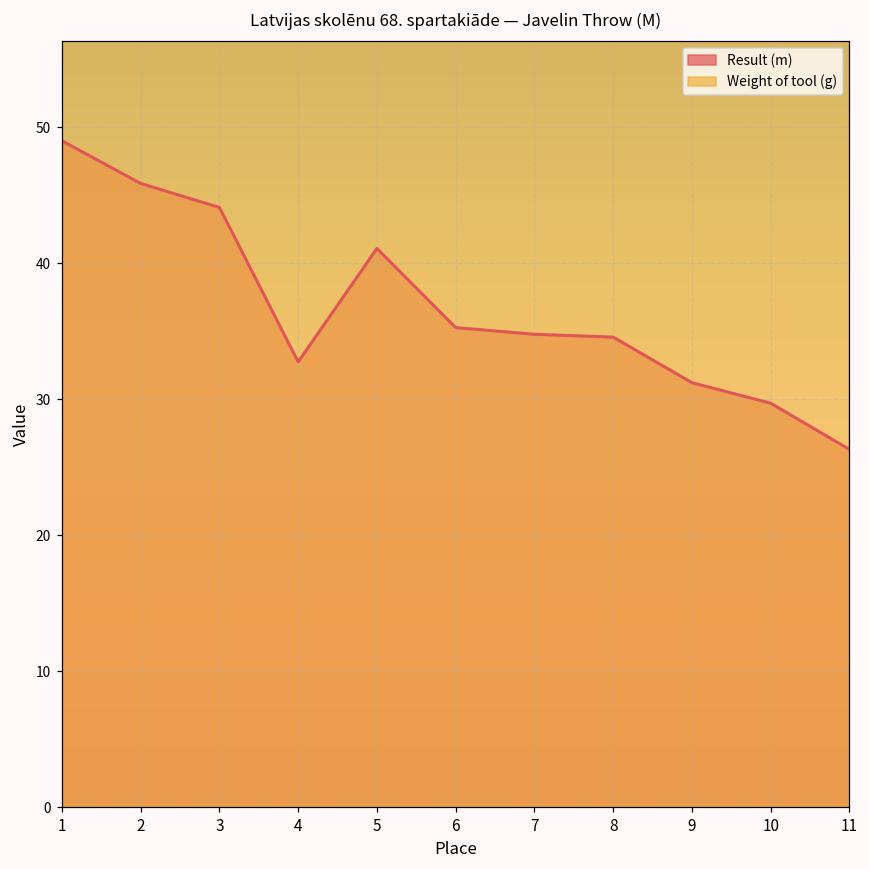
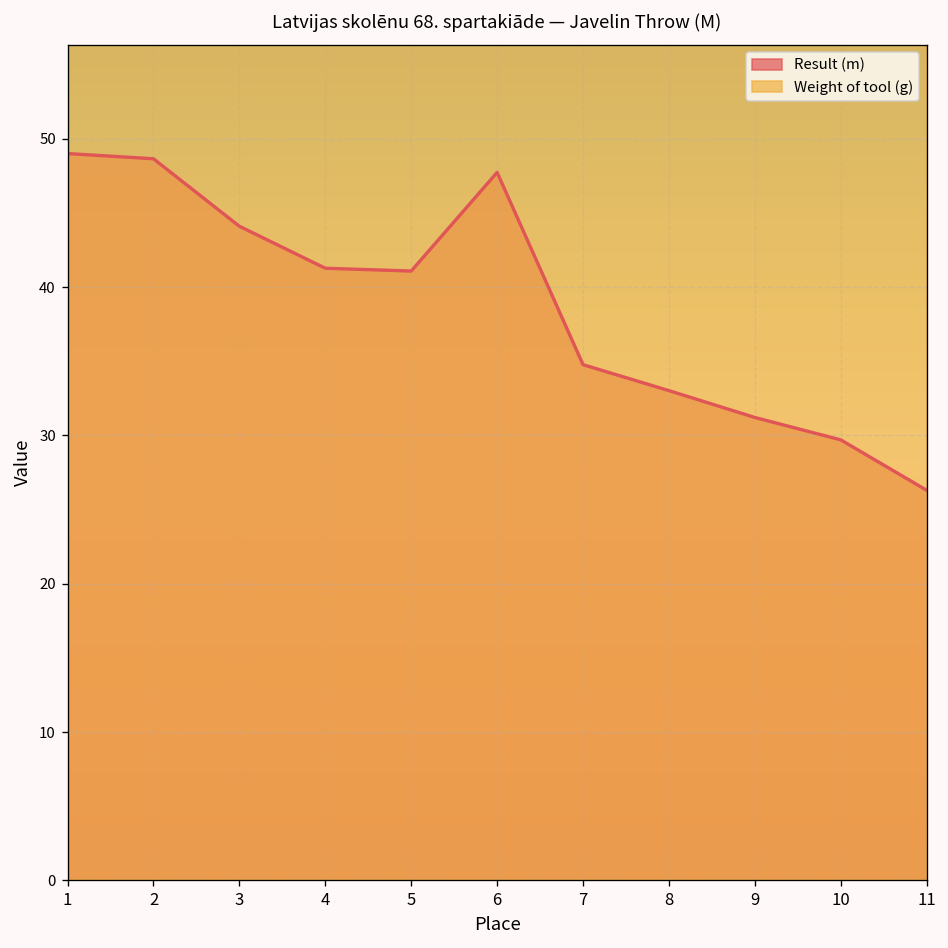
Result (m), 2: 45.9 -> 48.7
Result (m), 4: 32.7 -> 41.3
Result (m), 6: 35.3 -> 47.7
Result (m), 8: 34.6 -> 33.0
